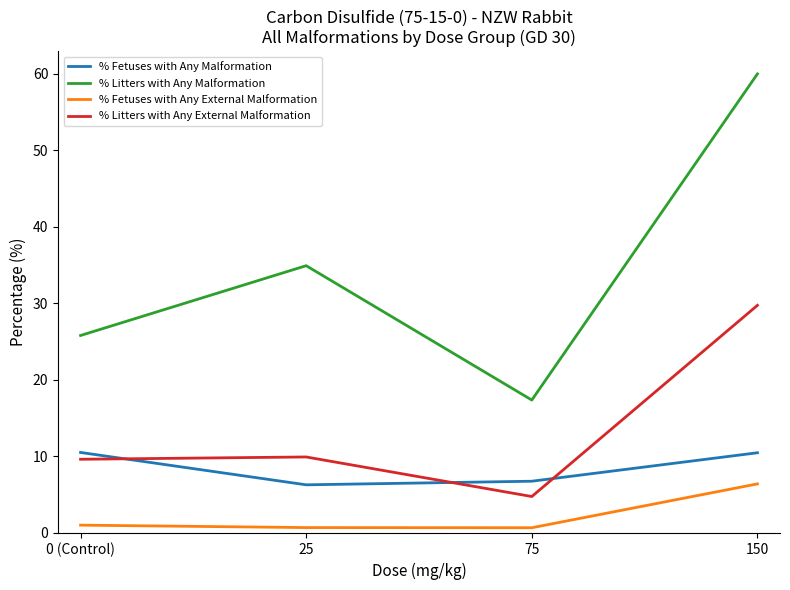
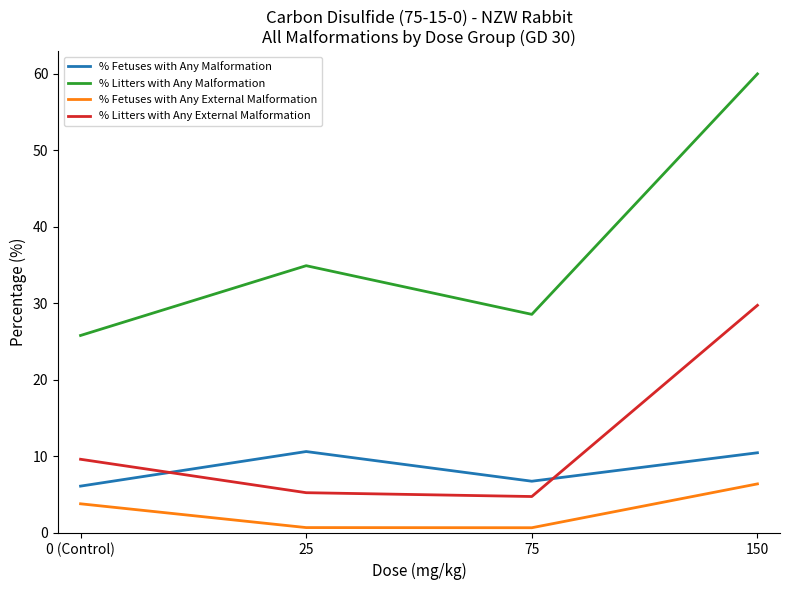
% Fetuses with Any Malformation, 0 (Control): 11 -> 6
% Fetuses with Any External Malformation, 0 (Control): 1 -> 4
% Fetuses with Any Malformation, 25: 6 -> 11
% Litters with Any External Malformation, 25: 10 -> 5
% Litters with Any Malformation, 75: 17 -> 29
